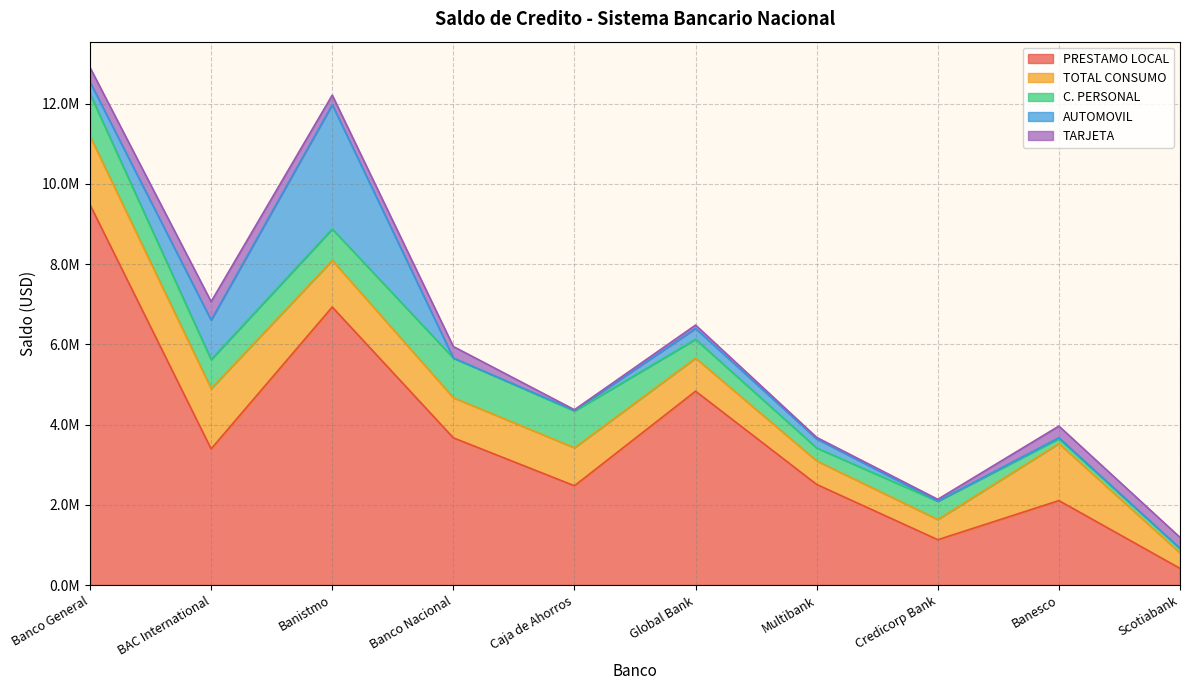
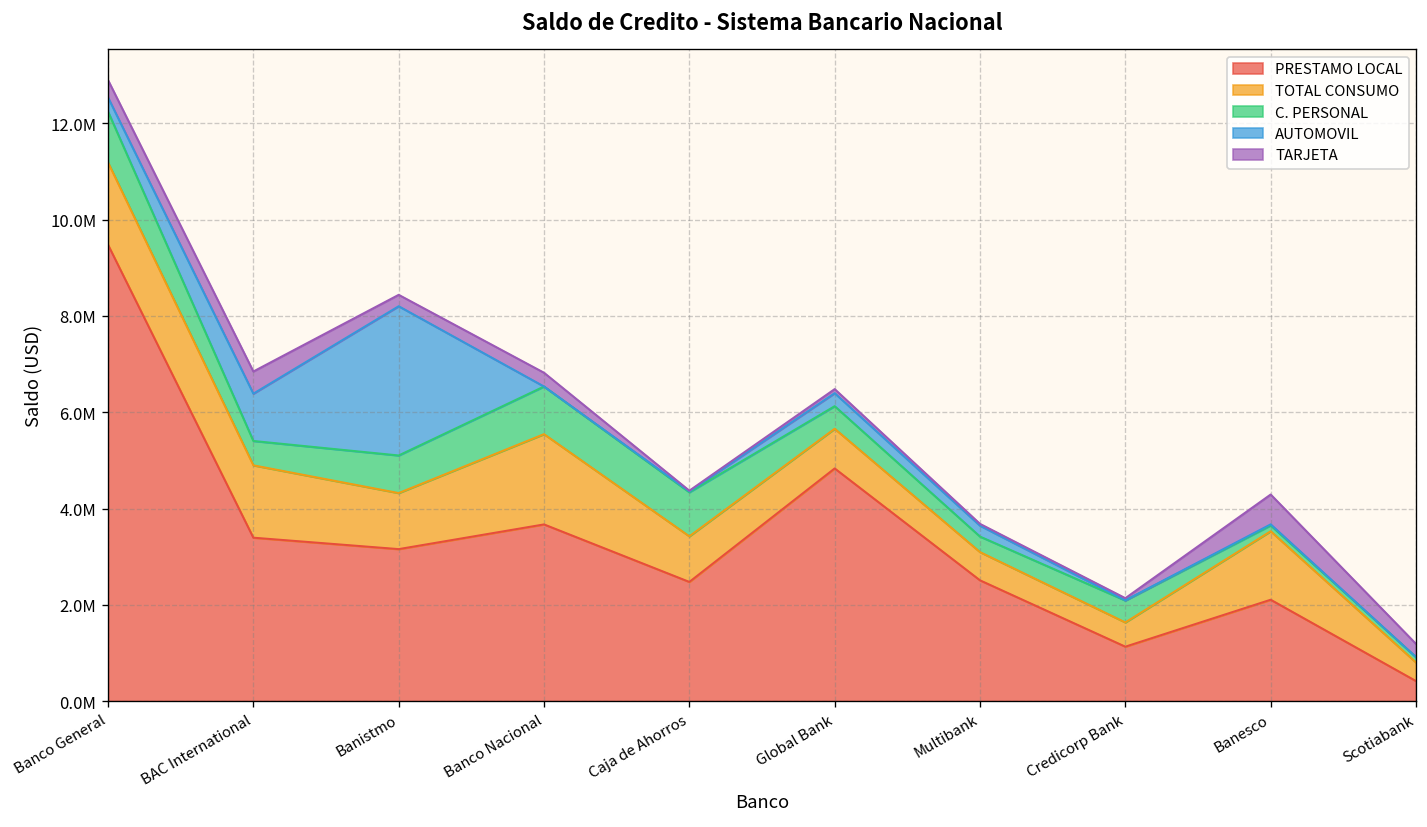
C. PERSONAL, BAC International: 700000 -> 500000
PRESTAMO LOCAL, Banistmo: 6900000 -> 3200000
TOTAL CONSUMO, Banco Nacional: 1000000 -> 1900000
TARJETA, Banesco: 300000 -> 600000
